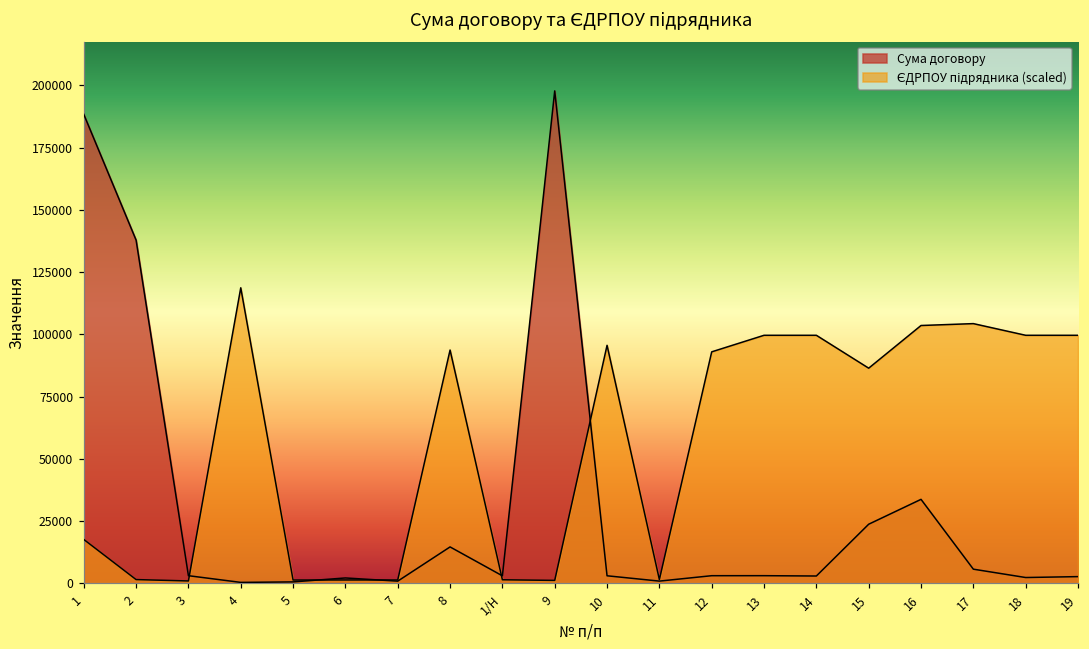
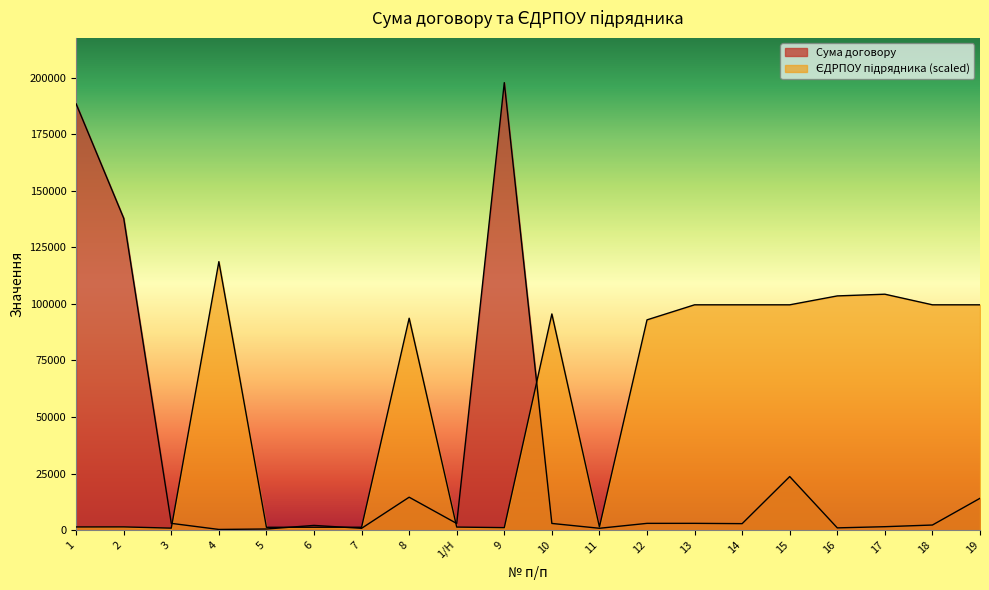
ЄДРПОУ підрядника (scaled), 1: 18000 -> 1000
ЄДРПОУ підрядника (scaled), 15: 86000 -> 100000
Сума договору, 16: 34000 -> 1000
Сума договору, 17: 6000 -> 2000
Сума договору, 19: 3000 -> 14000
